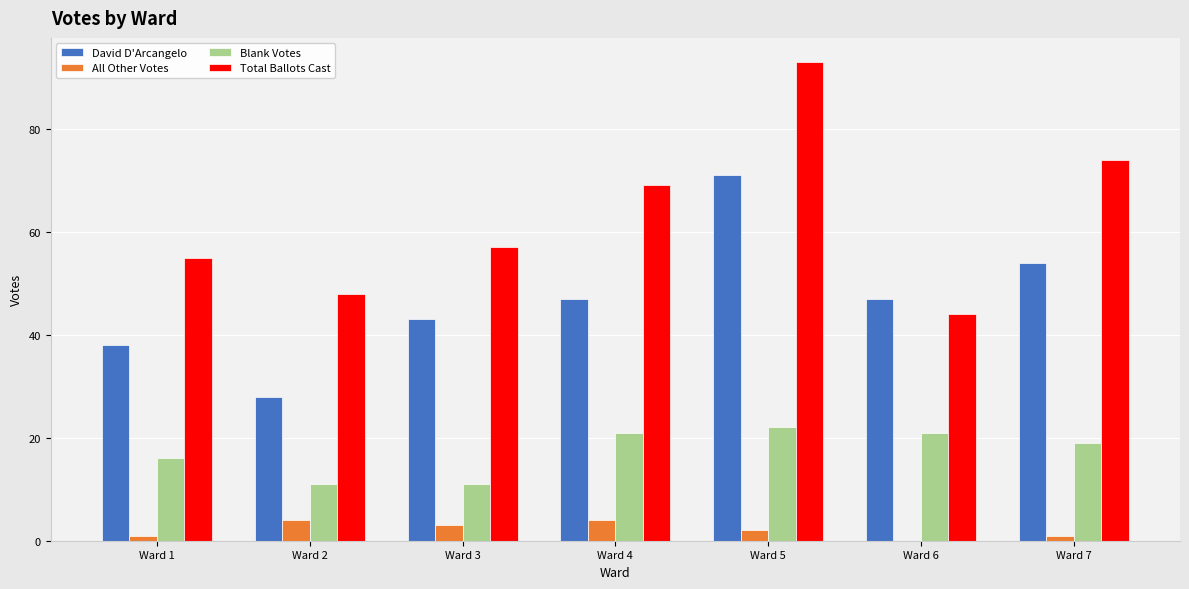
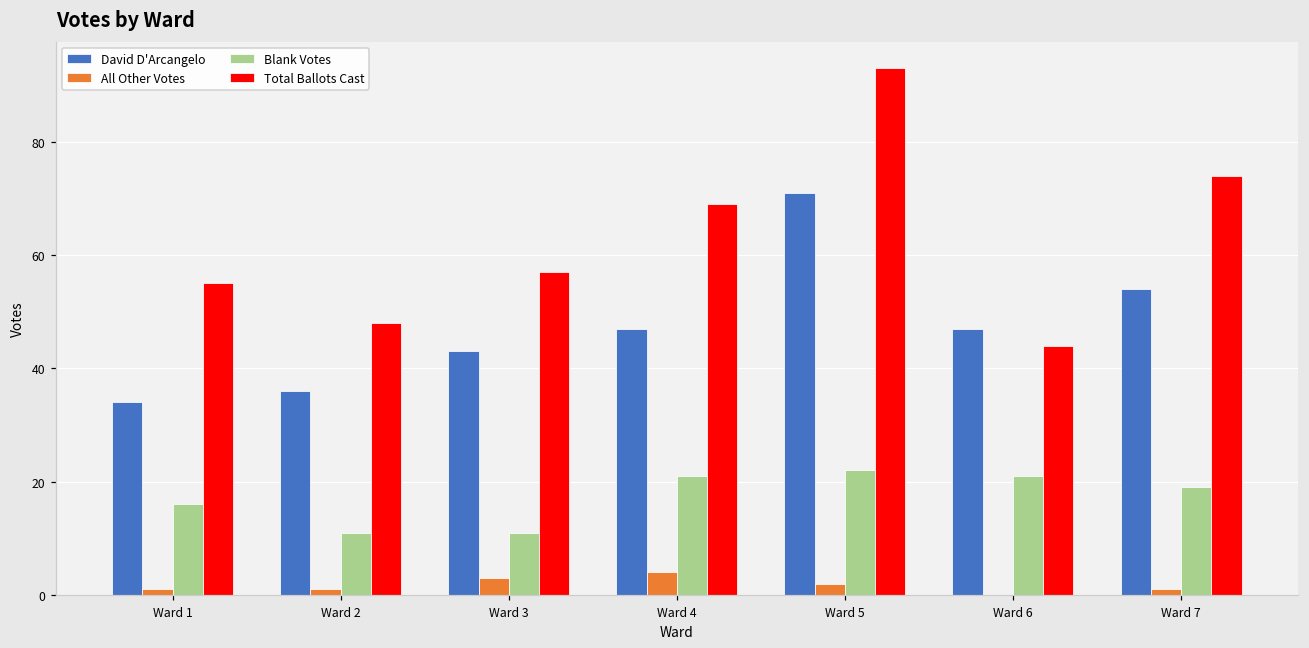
David D'Arcangelo, Ward 1: 38 -> 34
David D'Arcangelo, Ward 2: 28 -> 36
All Other Votes, Ward 2: 4 -> 1
